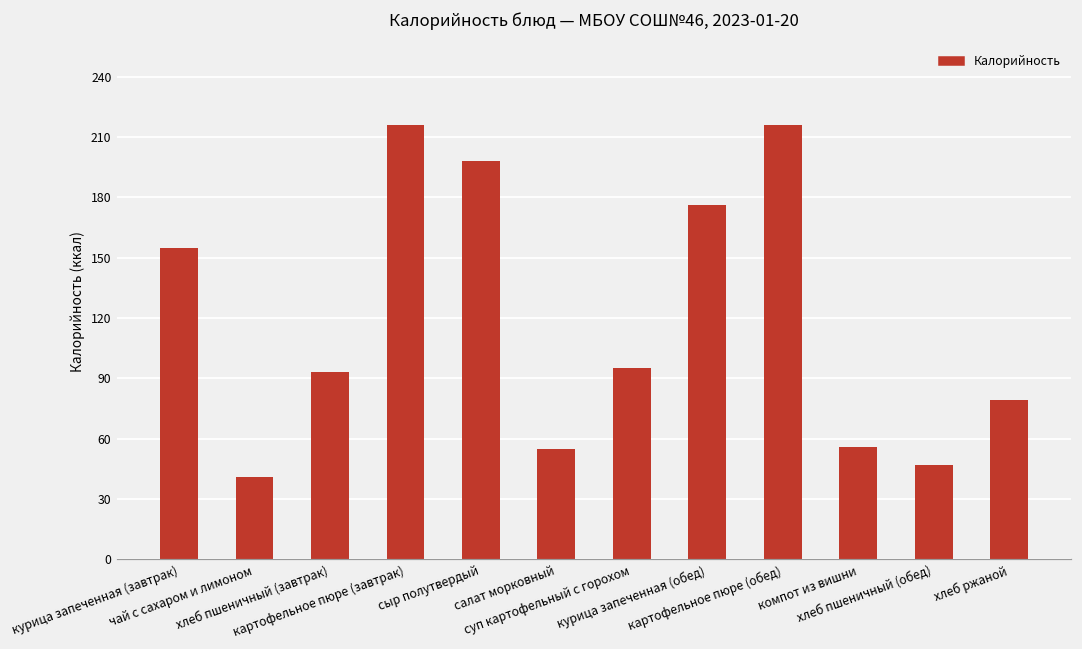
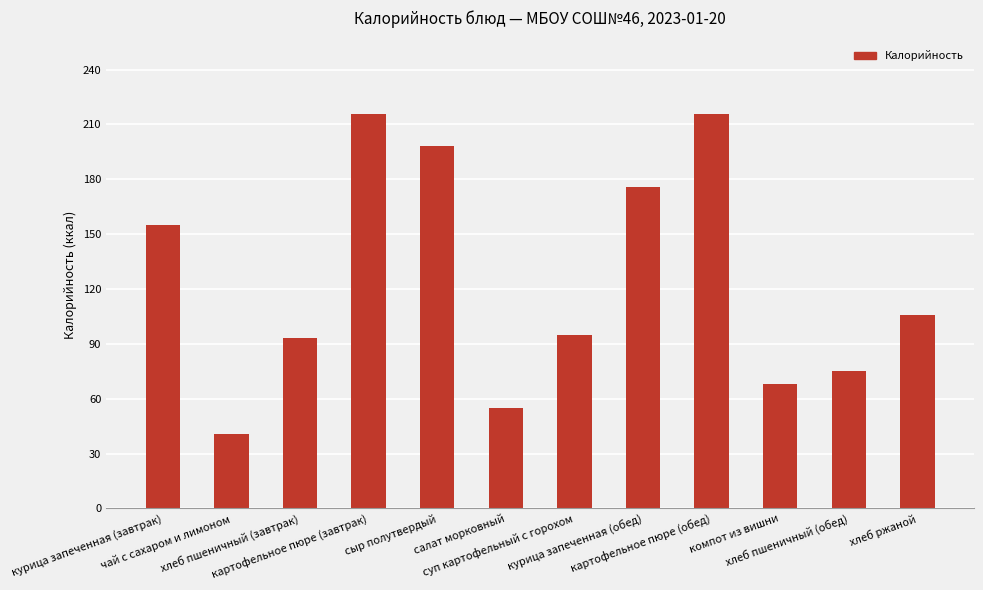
компот из вишни: 56 -> 68
хлеб пшеничный (обед): 47 -> 75
хлеб ржаной: 79 -> 106
